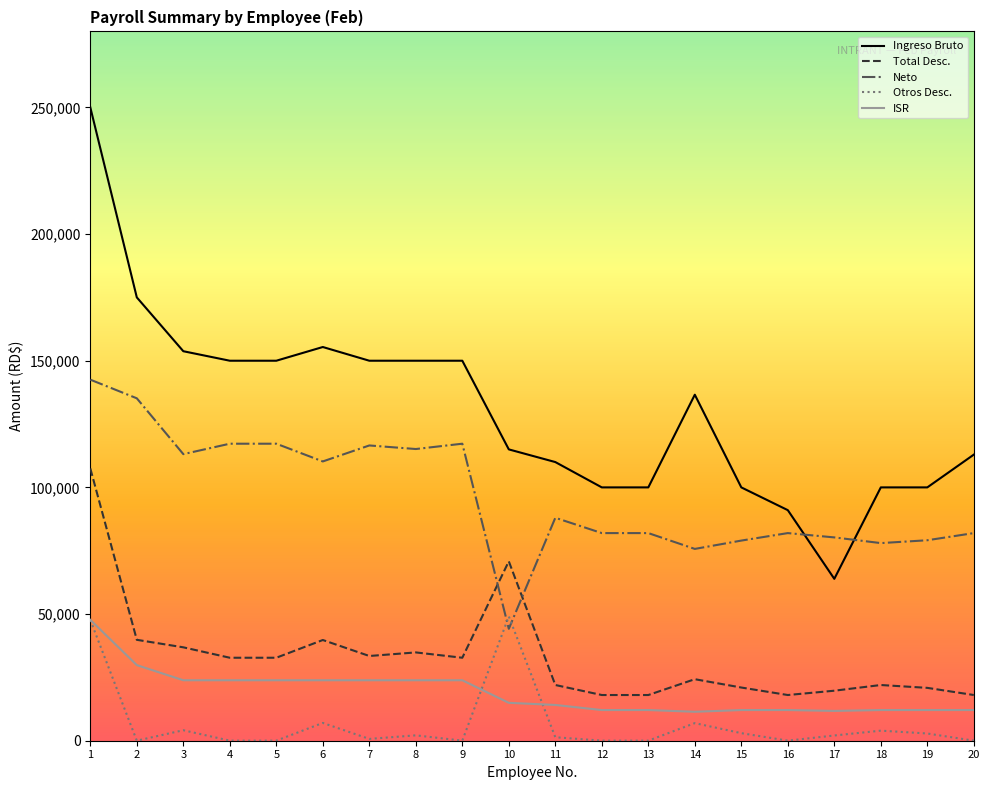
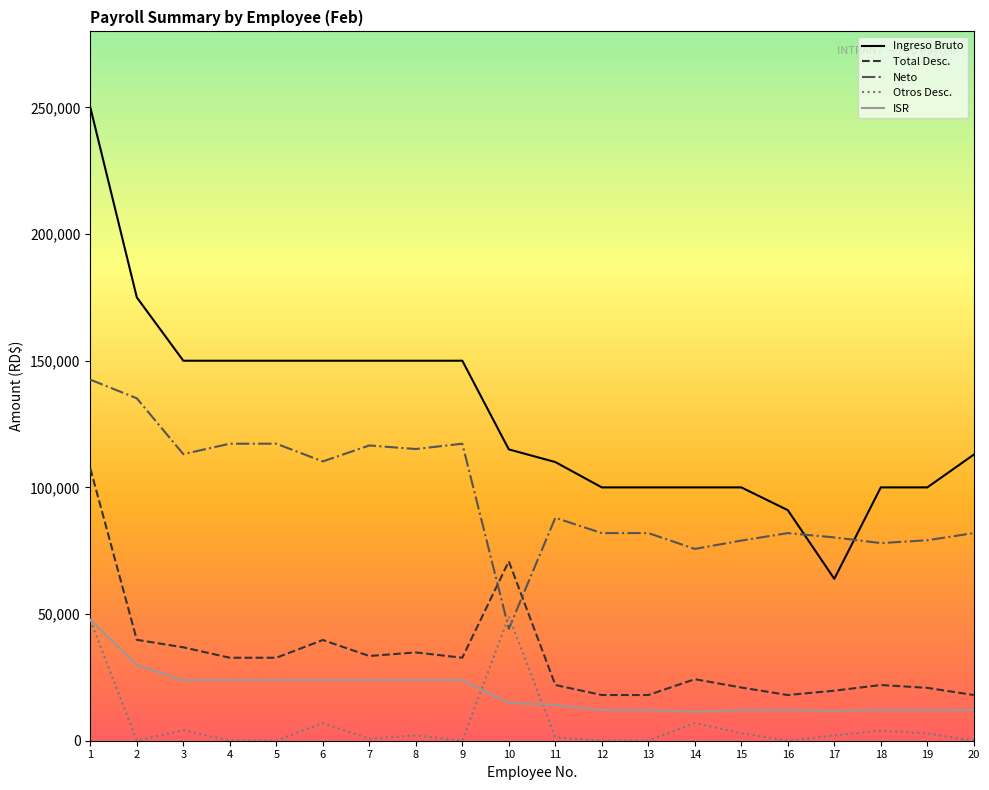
Ingreso Bruto, 3: 154,000 -> 150,000
Ingreso Bruto, 6: 155,000 -> 150,000
Ingreso Bruto, 14: 137,000 -> 100,000
